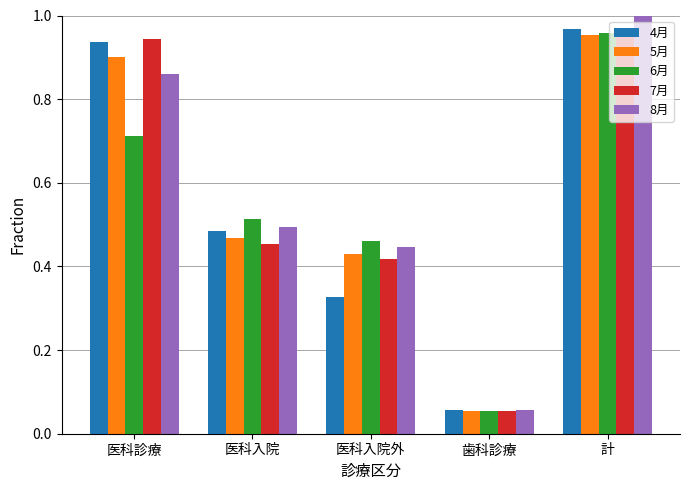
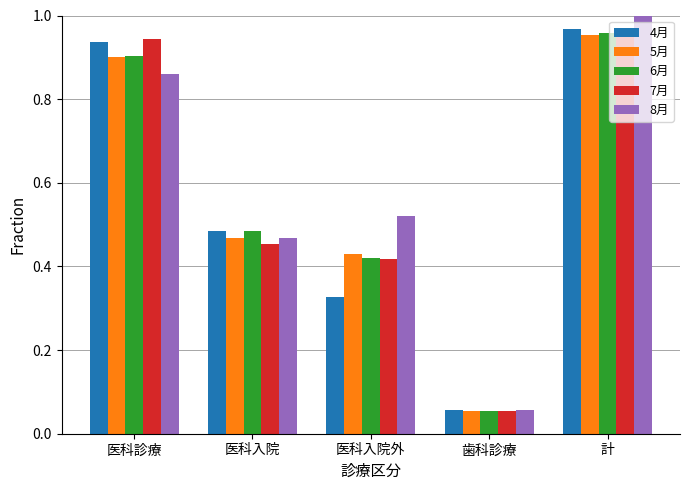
6月, 医科診療: 0.71 -> 0.90
6月, 医科入院: 0.51 -> 0.48
8月, 医科入院: 0.50 -> 0.47
6月, 医科入院外: 0.46 -> 0.42
8月, 医科入院外: 0.45 -> 0.52
